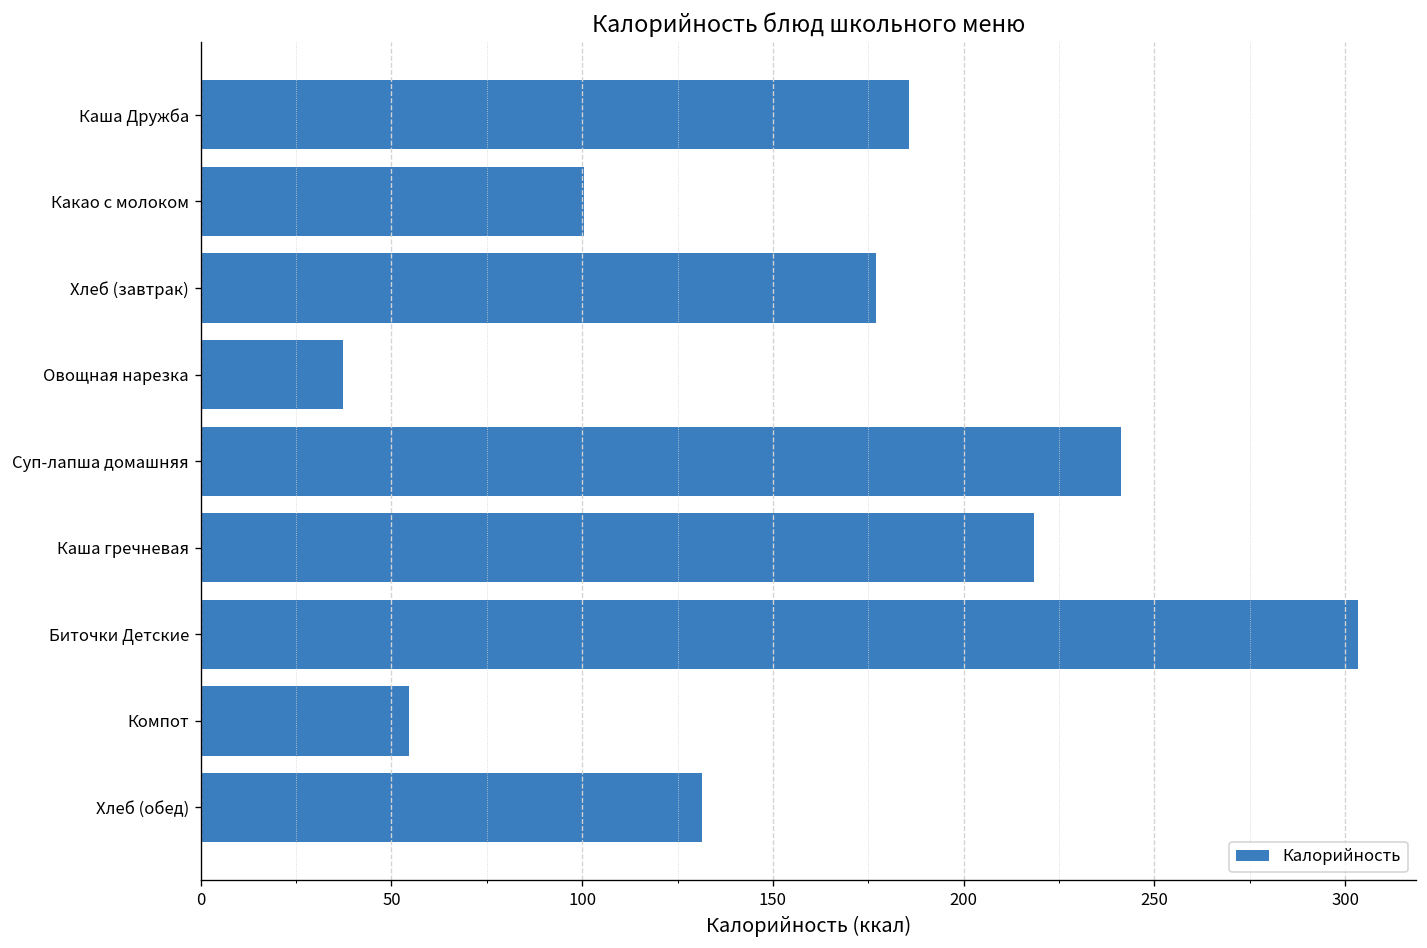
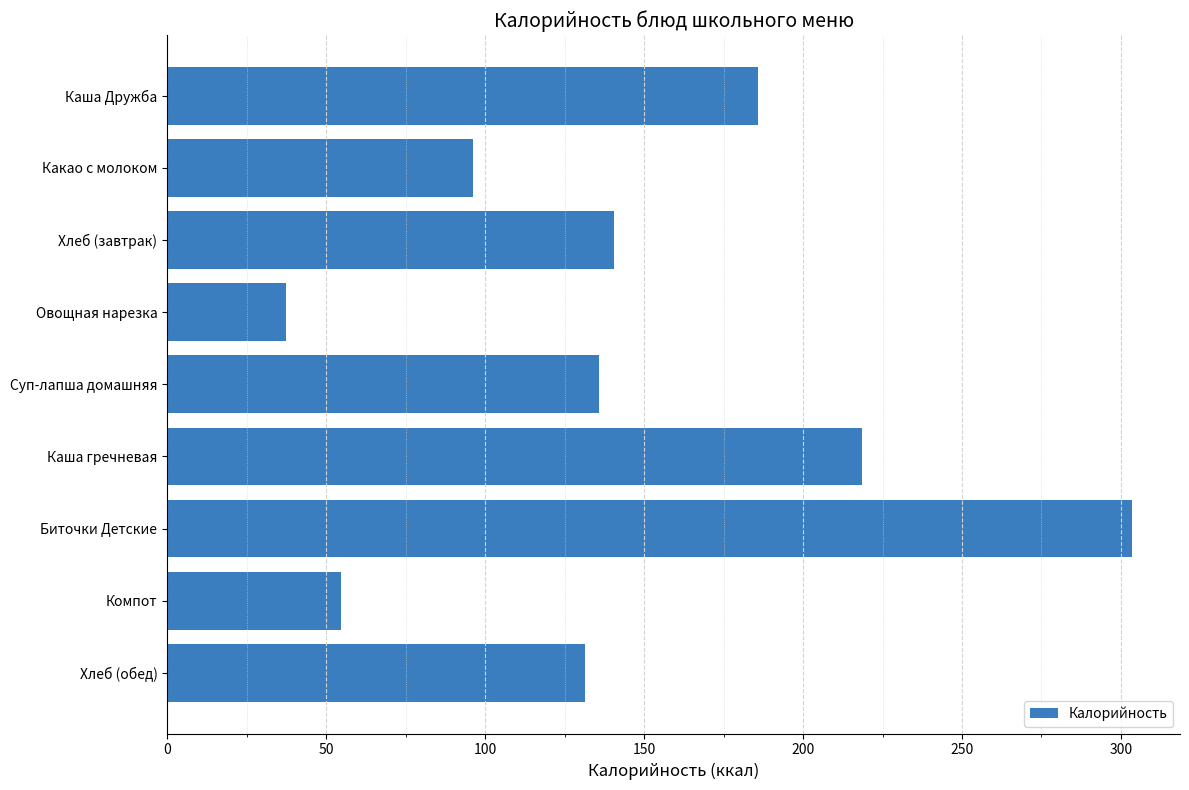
Какао с молоком: 100 -> 96
Хлеб (завтрак): 177 -> 141
Суп-лапша домашняя: 241 -> 136
